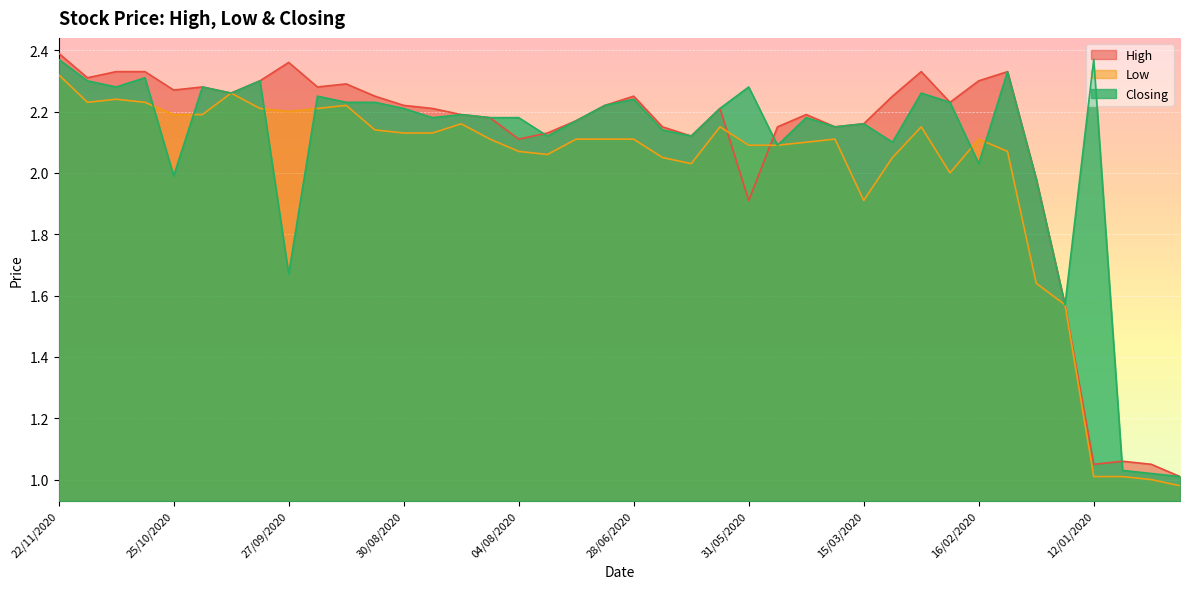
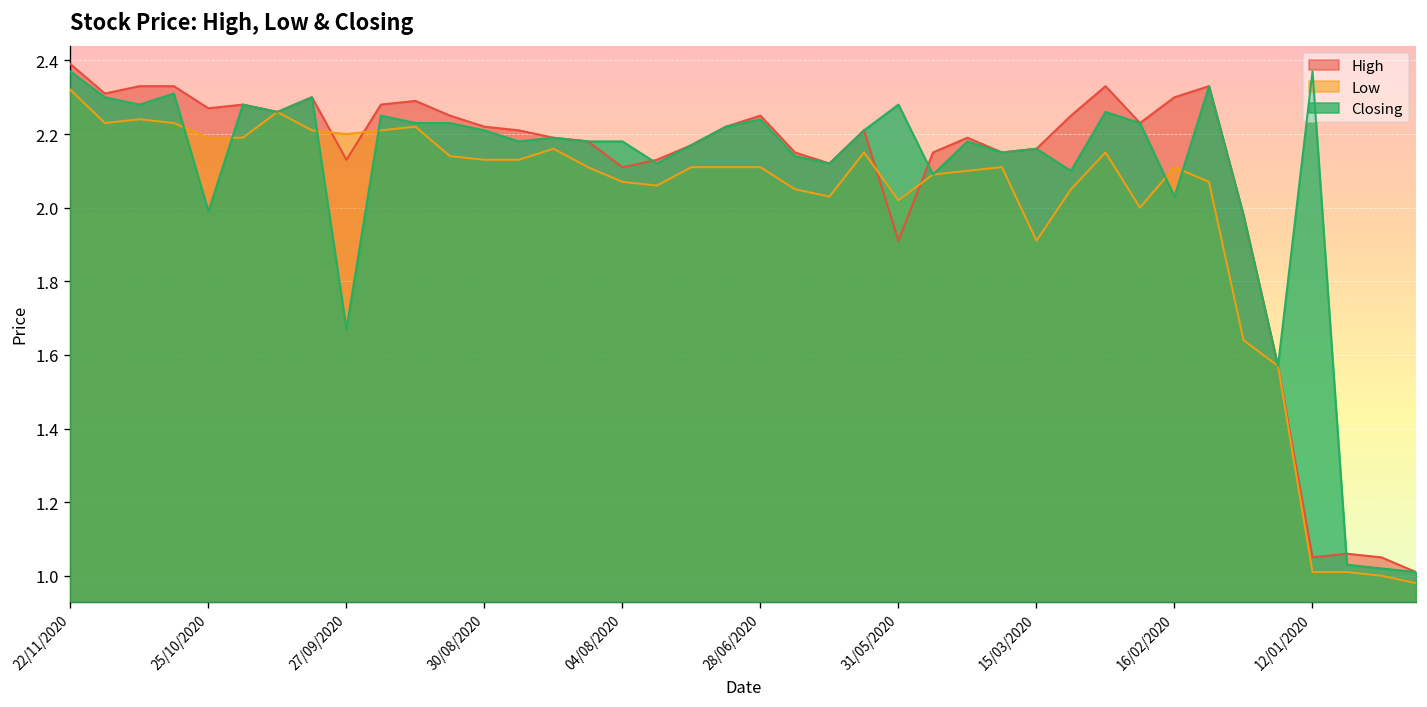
High, 27/09/2020: 2.36 -> 2.13
Low, 31/05/2020: 2.09 -> 2.02
